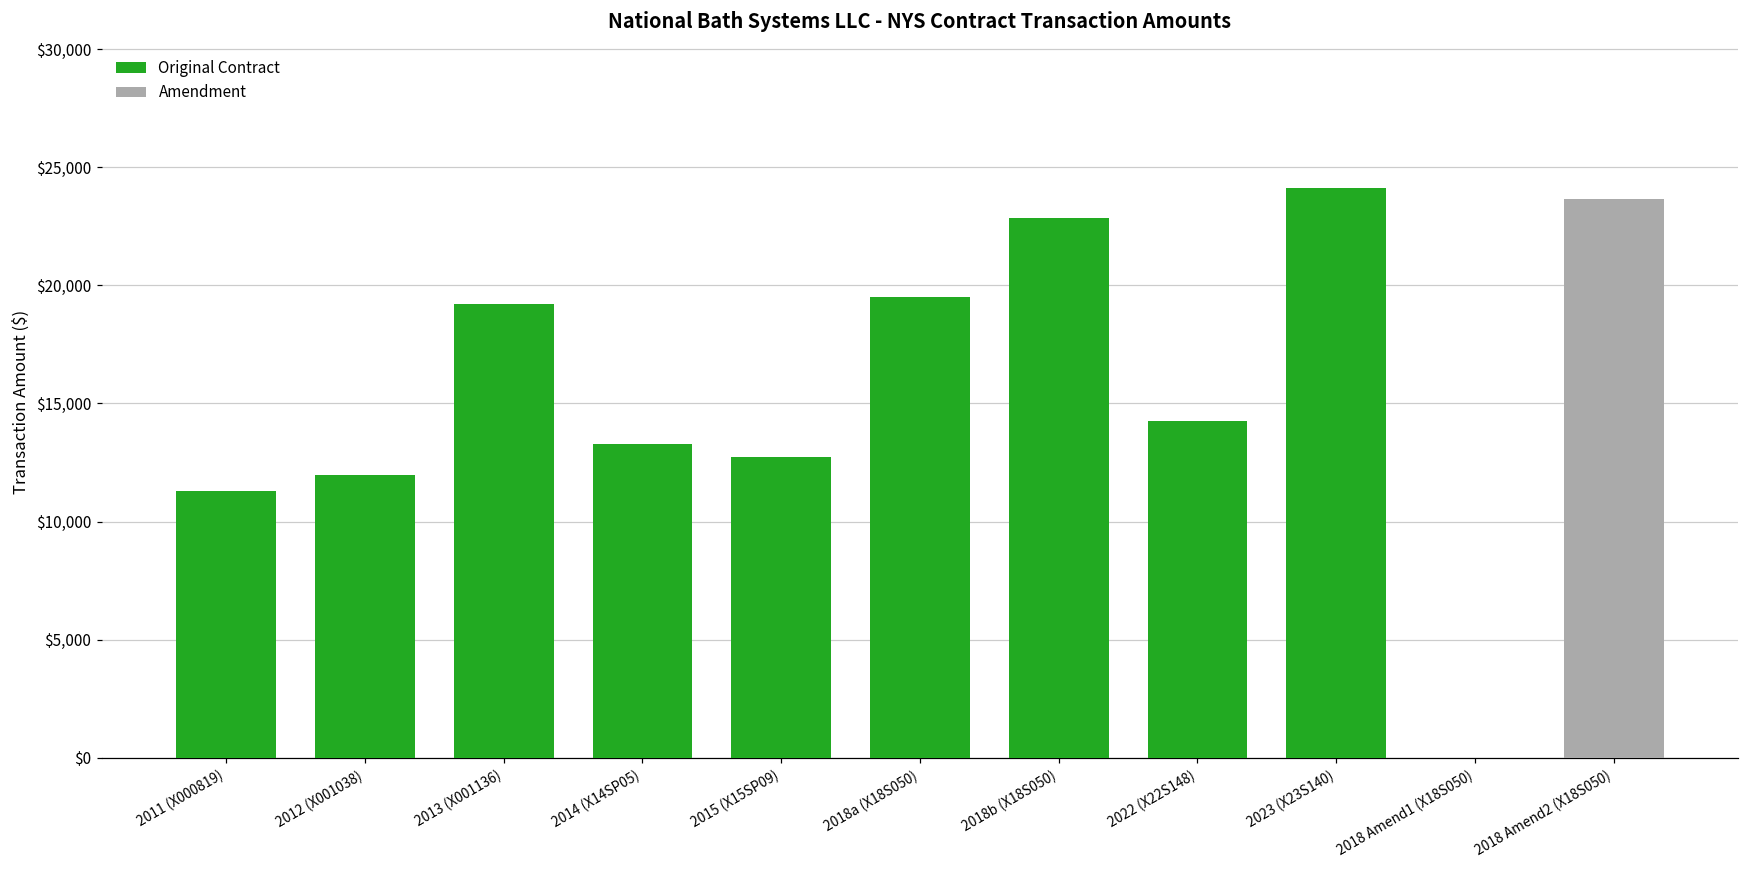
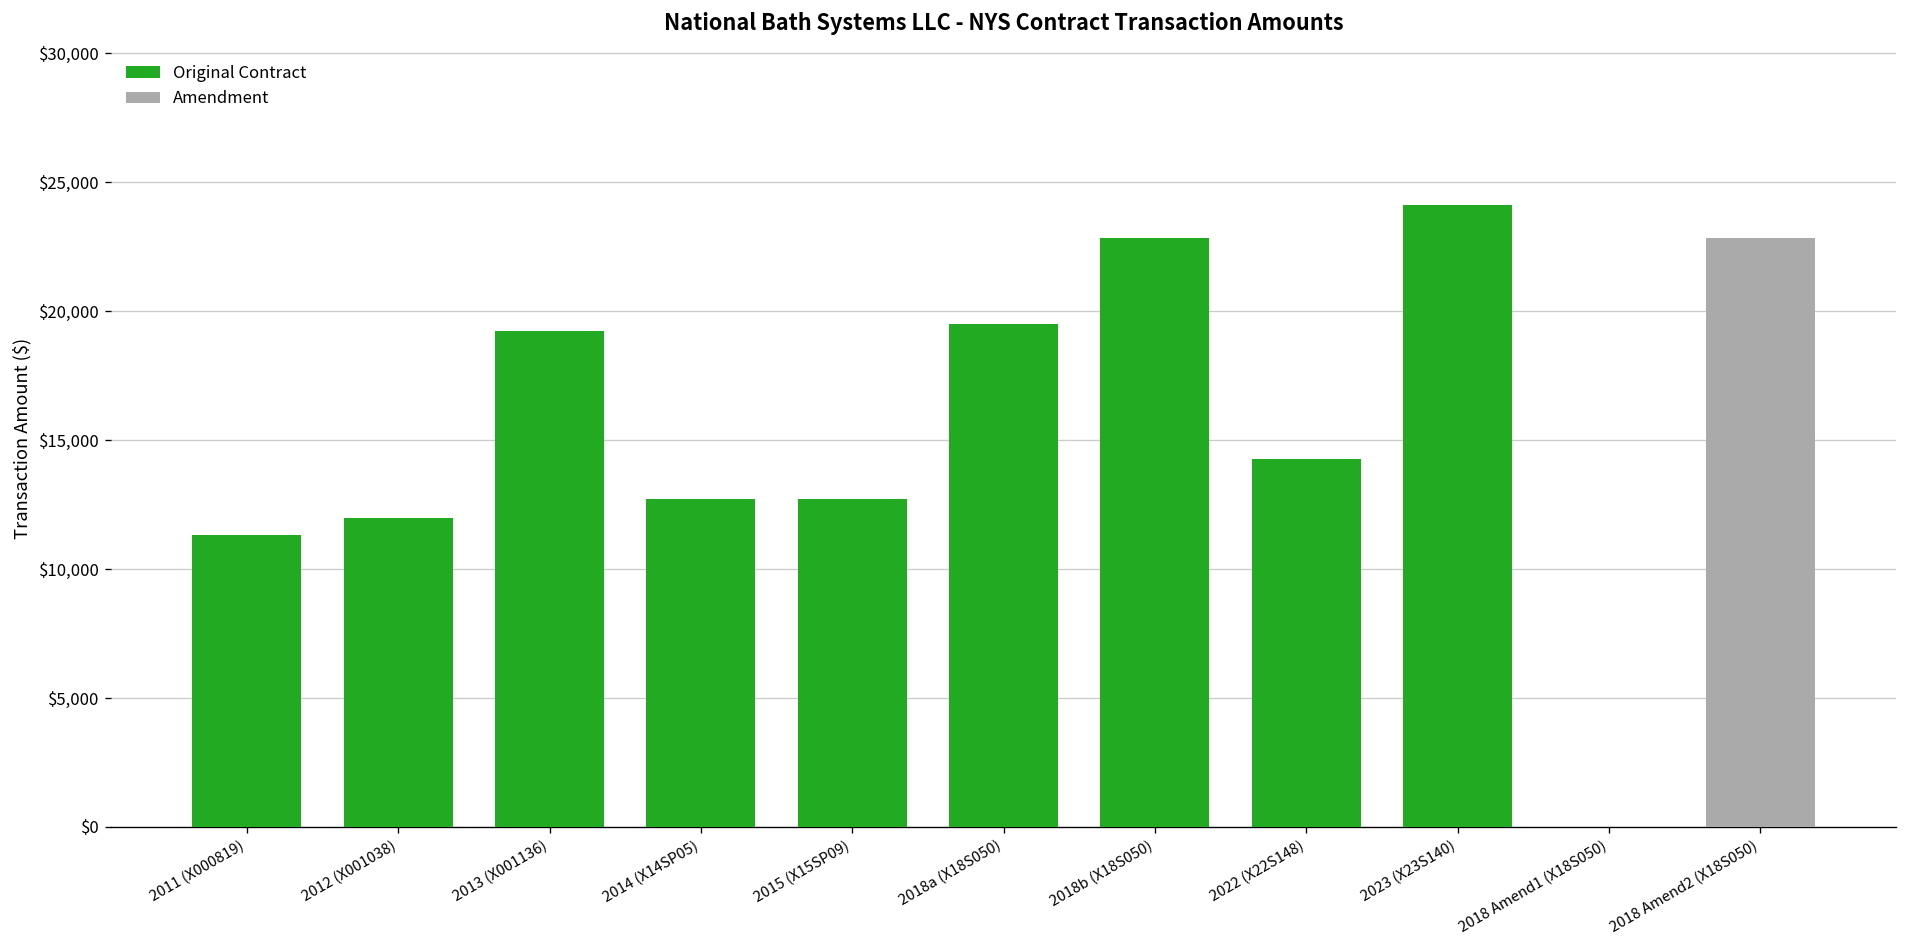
Original Contract, 2014 (X14SP05): $13,300 -> $12,700
Amendment, 2018 Amend2 (X18S050): $23,600 -> $22,800
